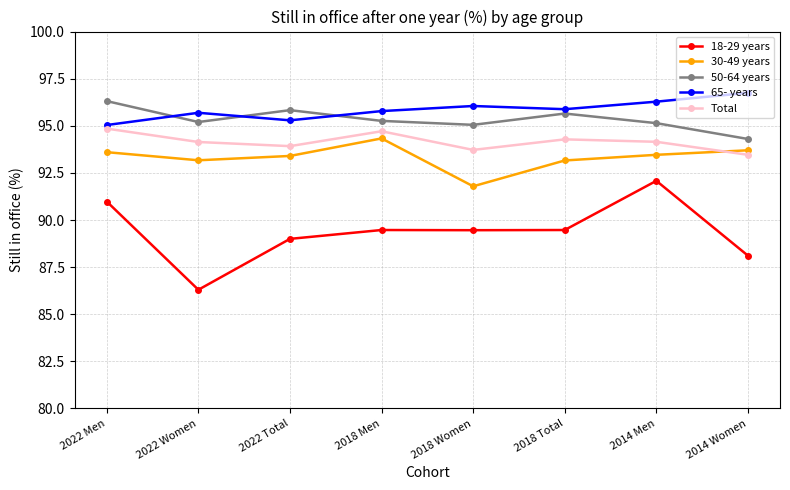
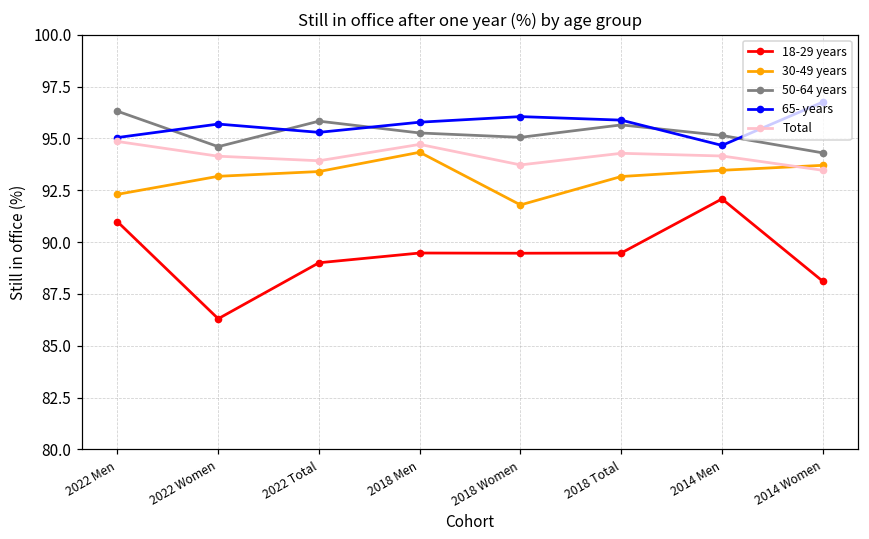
30-49 years, 2022 Men: 93.6 -> 92.3
50-64 years, 2022 Women: 95.2 -> 94.6
65- years, 2014 Men: 96.3 -> 94.7
